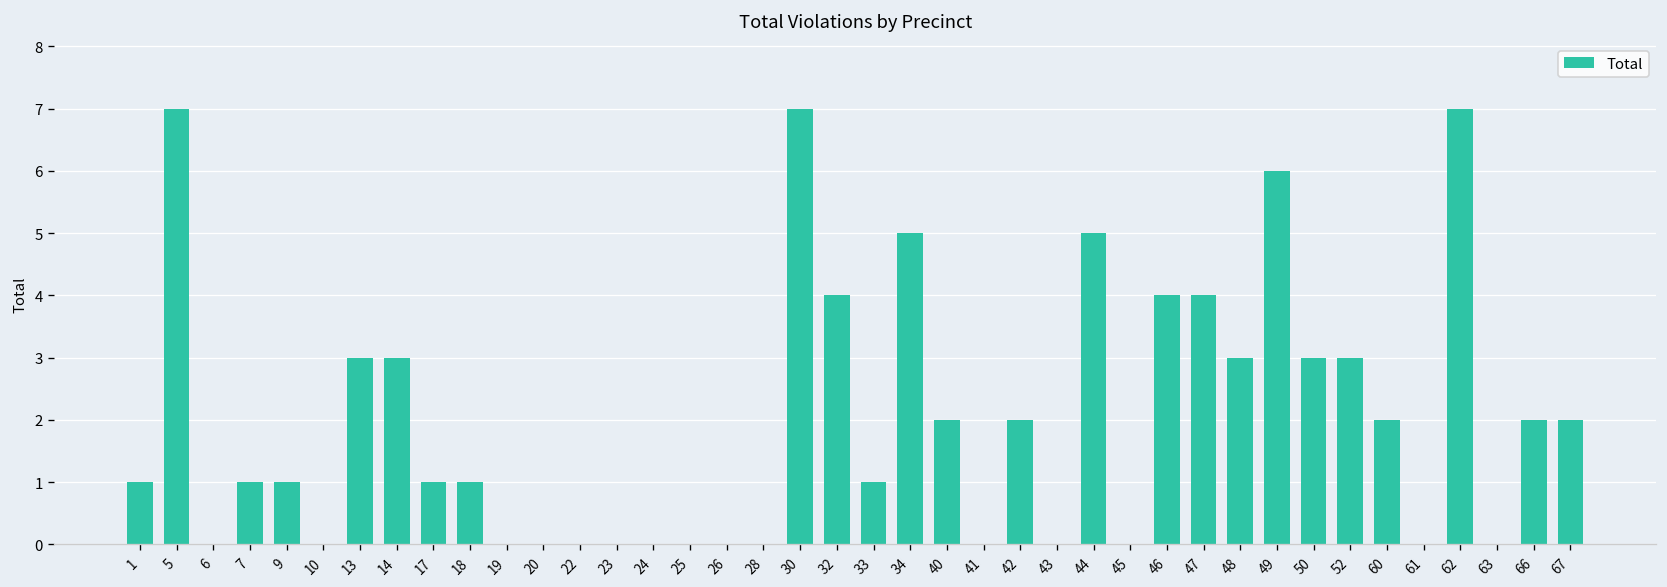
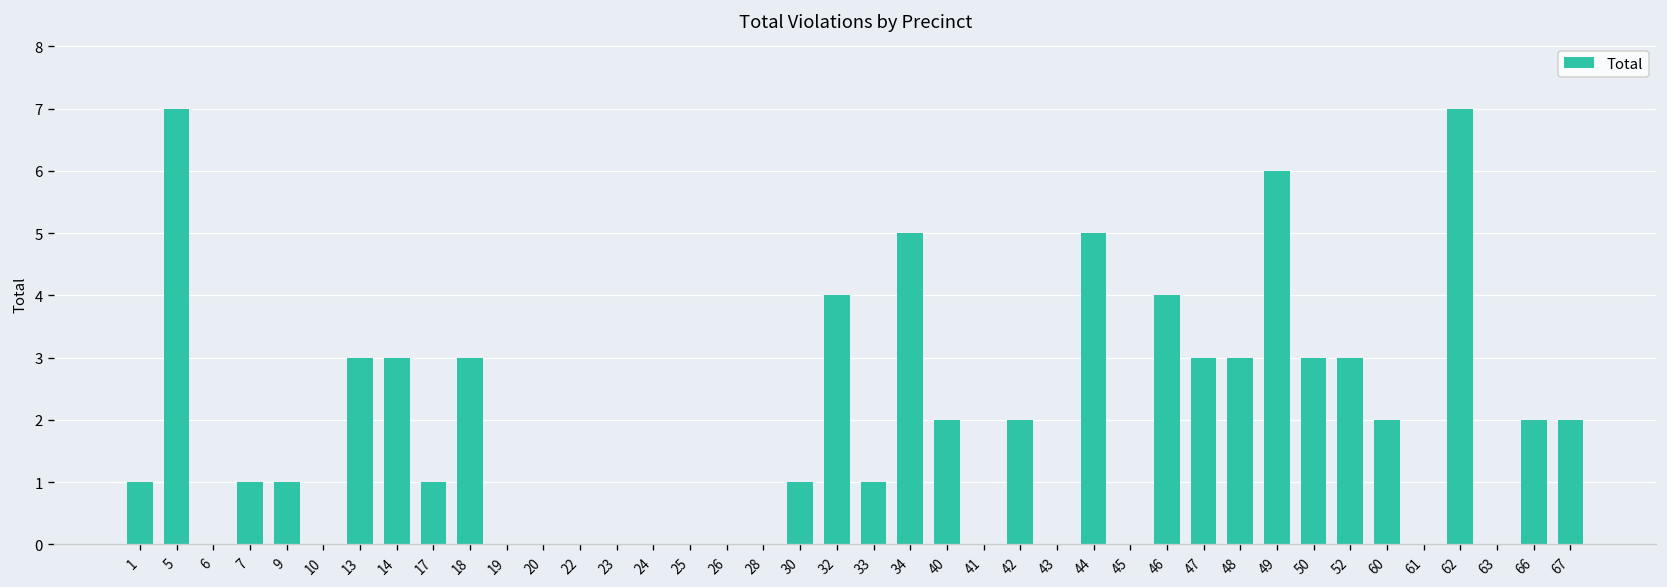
18: 1 -> 3
30: 7 -> 1
47: 4 -> 3
